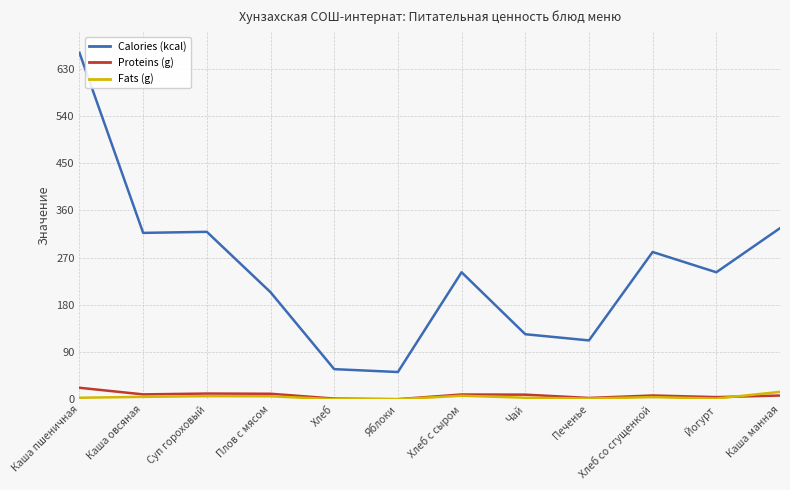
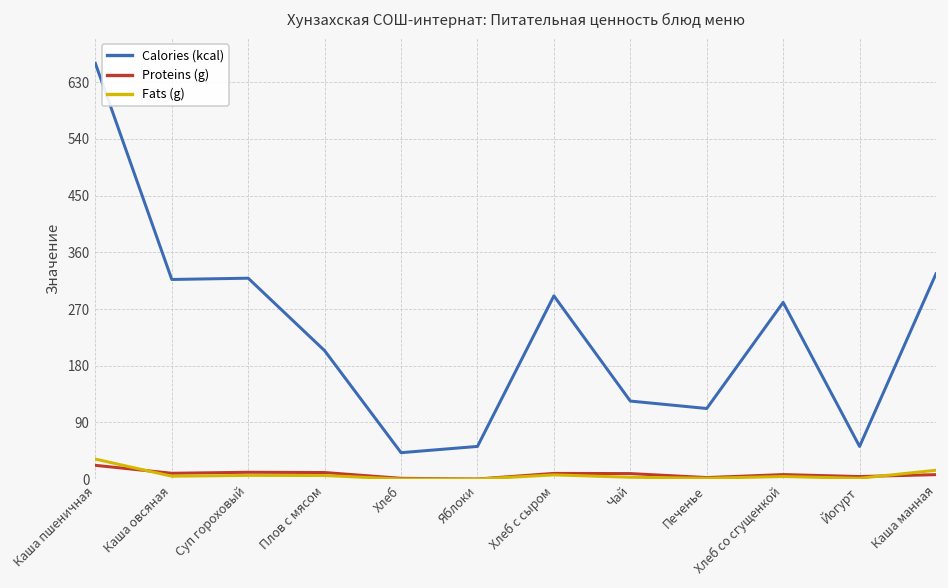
Fats (g), Каша пшеничная: 0 -> 30
Calories (kcal), Хлеб: 60 -> 40
Calories (kcal), Хлеб с сыром: 240 -> 290
Calories (kcal), Йогурт: 240 -> 50
